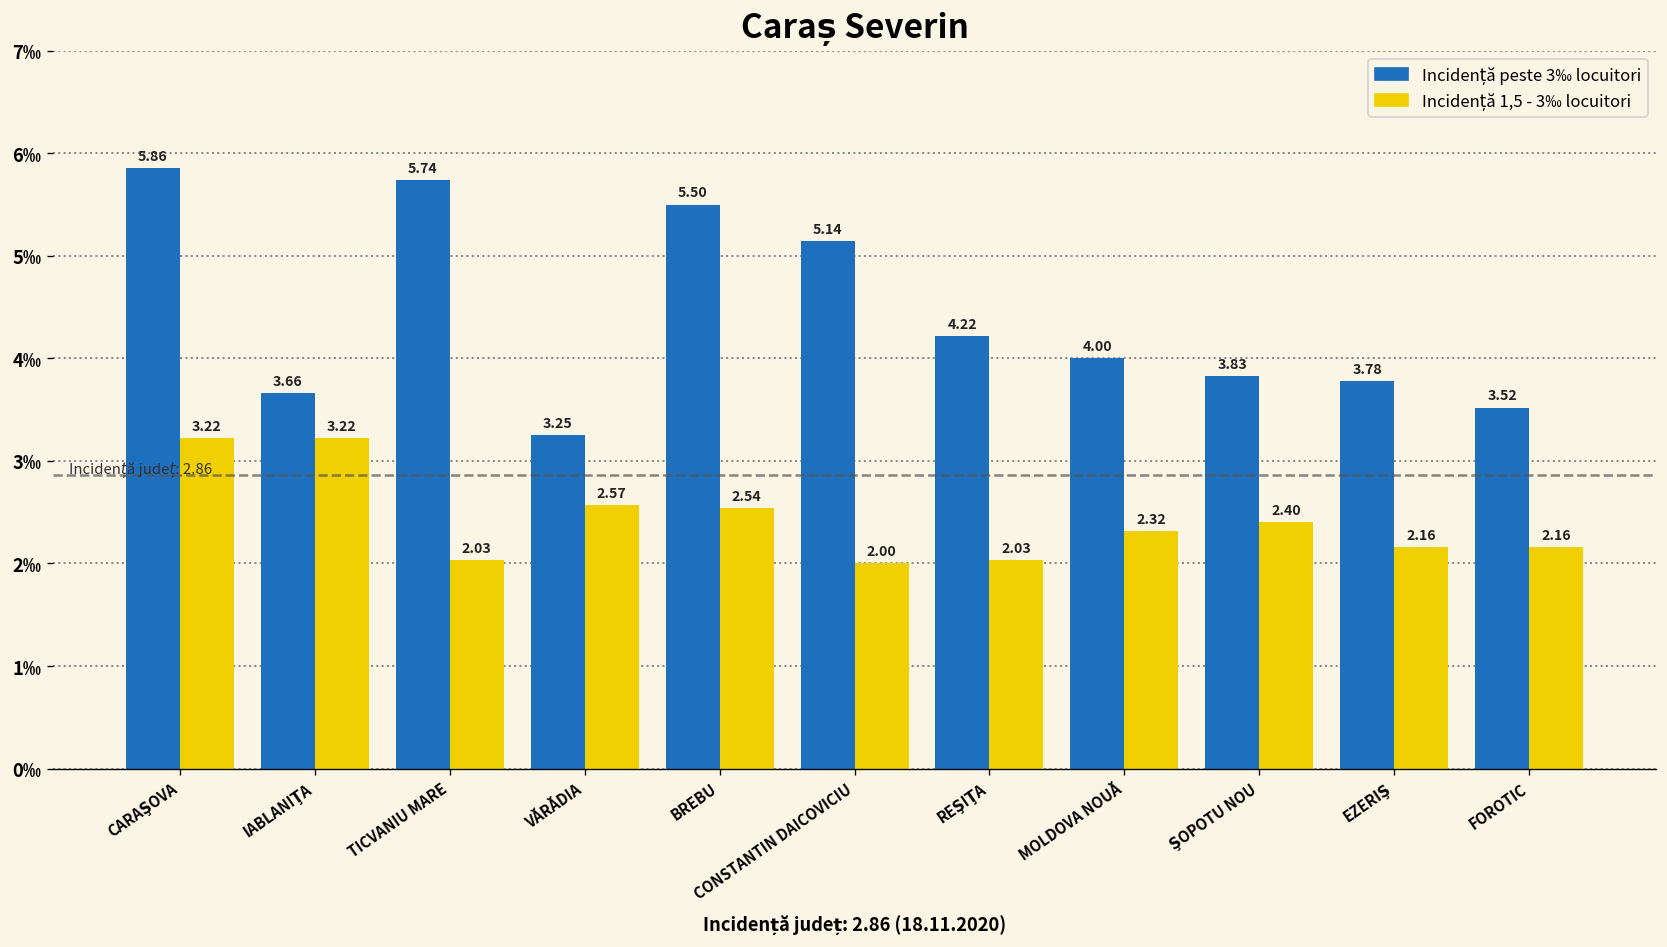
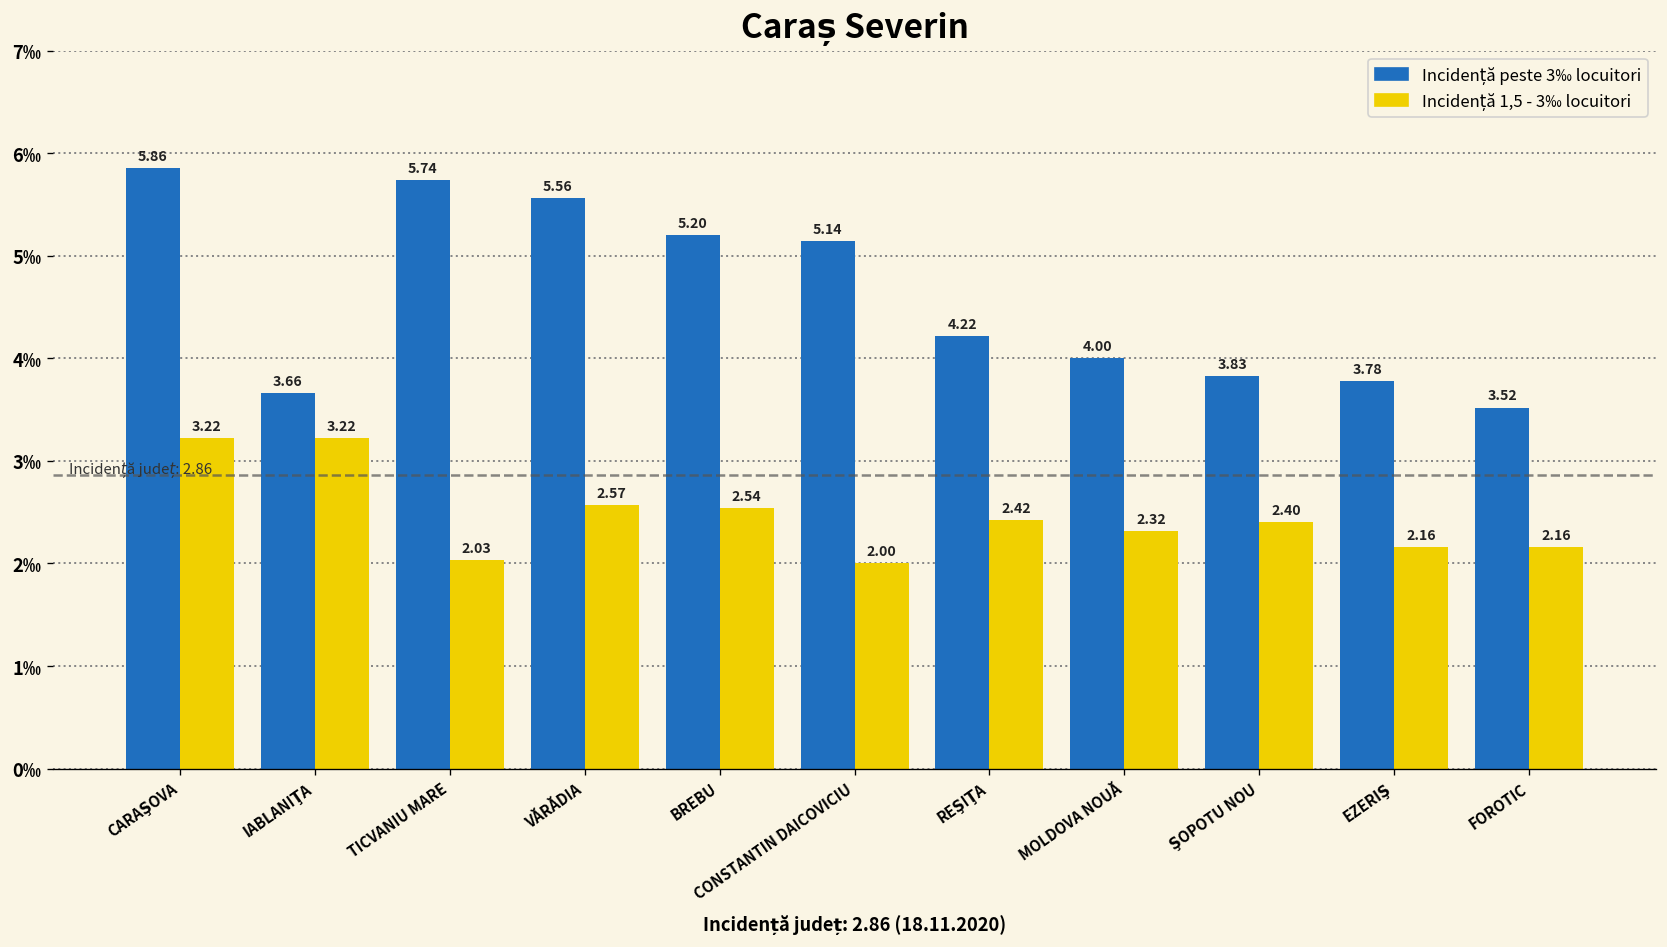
Incidență peste 3‰ locuitori, VĂRĂDIA: 3.25 -> 5.56
Incidență peste 3‰ locuitori, BREBU: 5.50 -> 5.20
Incidență 1,5 - 3‰ locuitori, REŞIŢA: 2.03 -> 2.42
